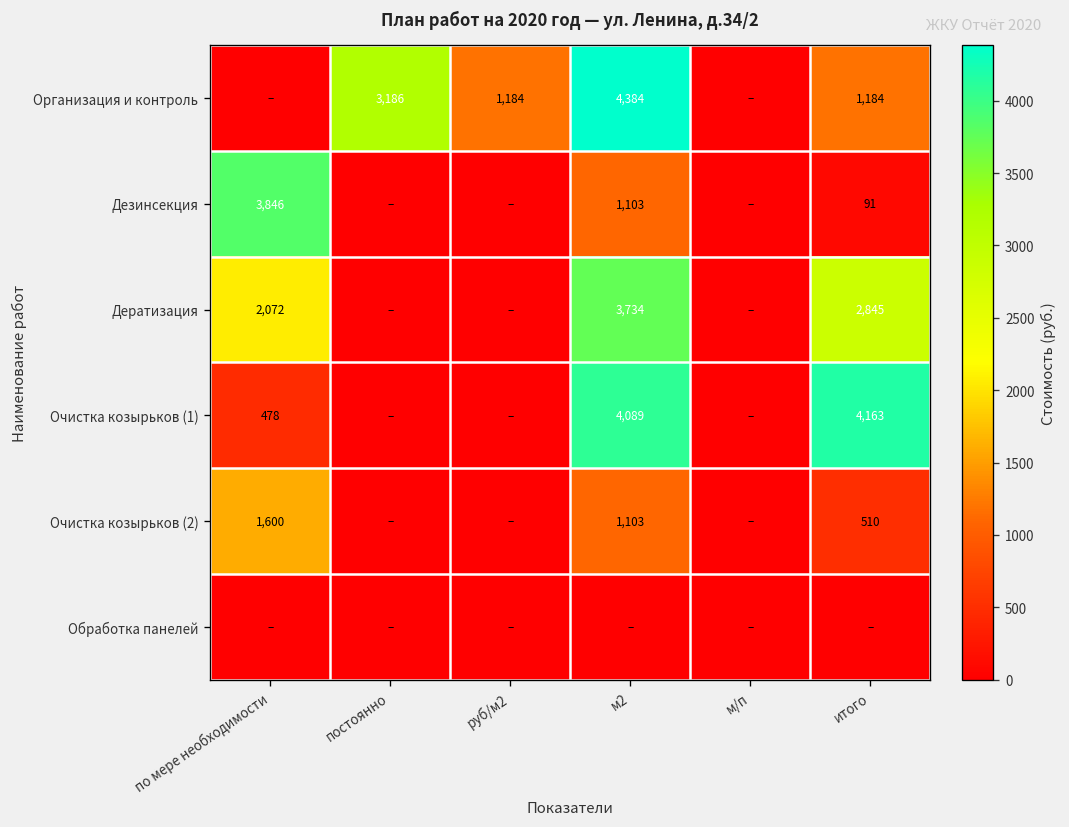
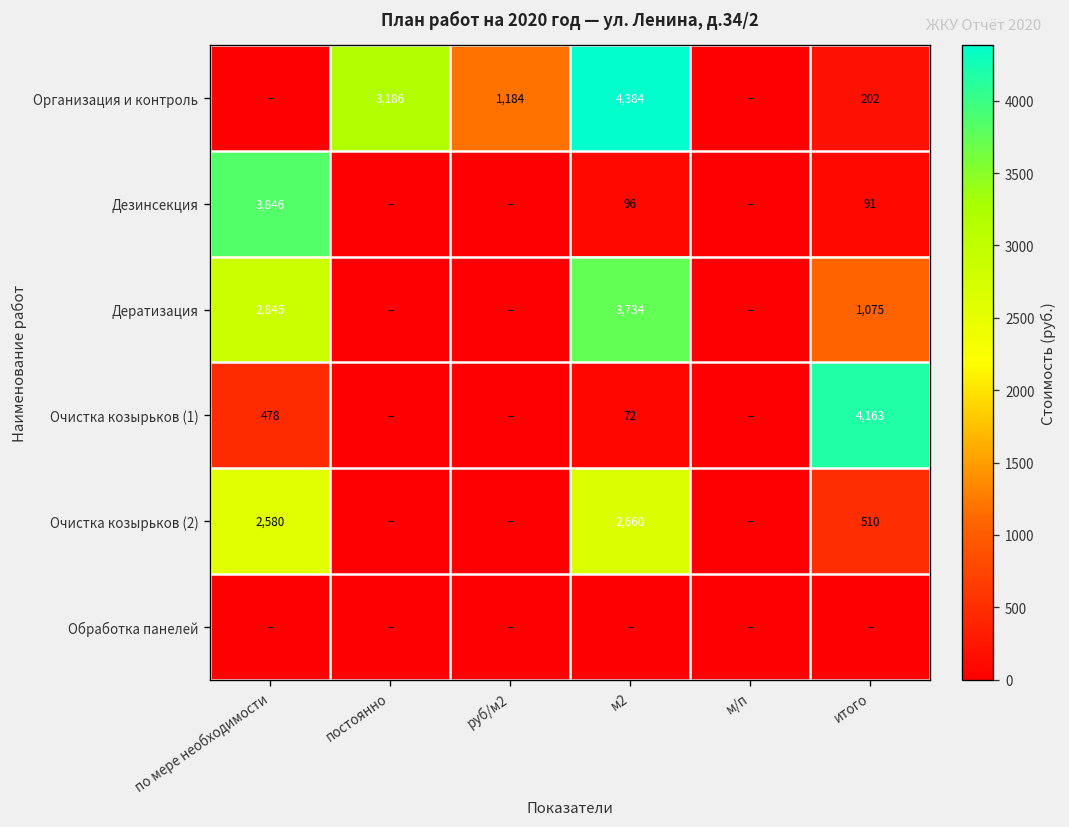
Организация и контроль, итого: 1,184 -> 202
Дезинсекция, м2: 1,103 -> 96
Дератизация, по мере необходимости: 2,072 -> 2,845
Дератизация, итого: 2,845 -> 1,075
Очистка козырьков (1), м2: 4,089 -> 72
Очистка козырьков (2), по мере необходимости: 1,600 -> 2,580
Очистка козырьков (2), м2: 1,103 -> 2,660
